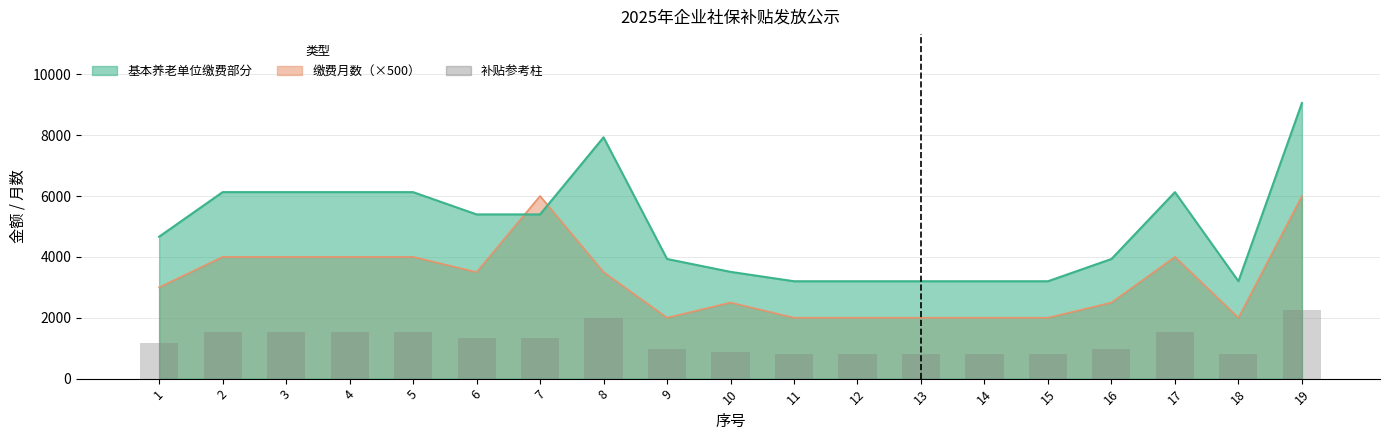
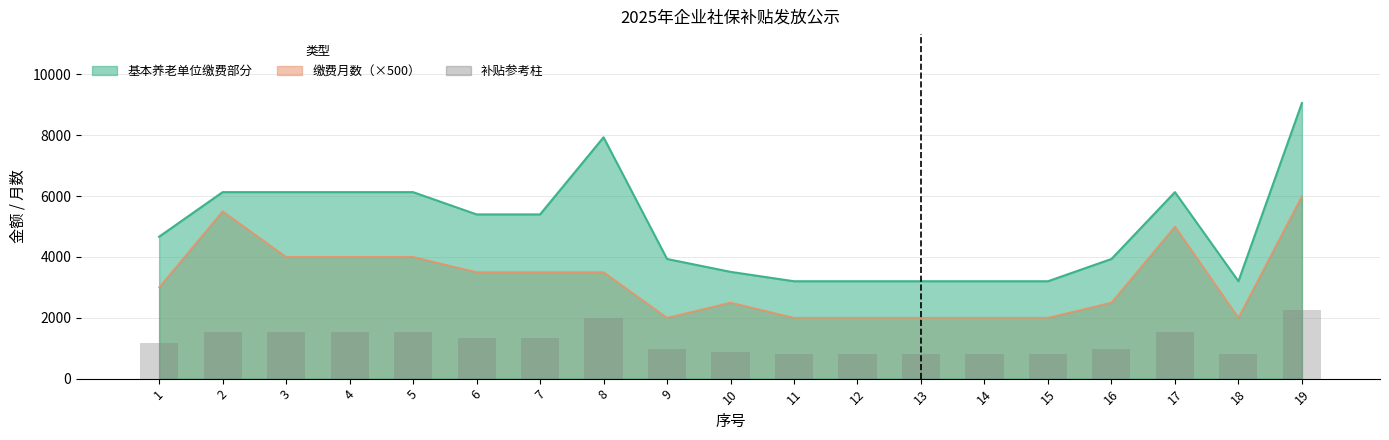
缴费月数（×500）, 2: 4000 -> 5500
缴费月数（×500）, 7: 6000 -> 3500
缴费月数（×500）, 17: 4000 -> 5000
